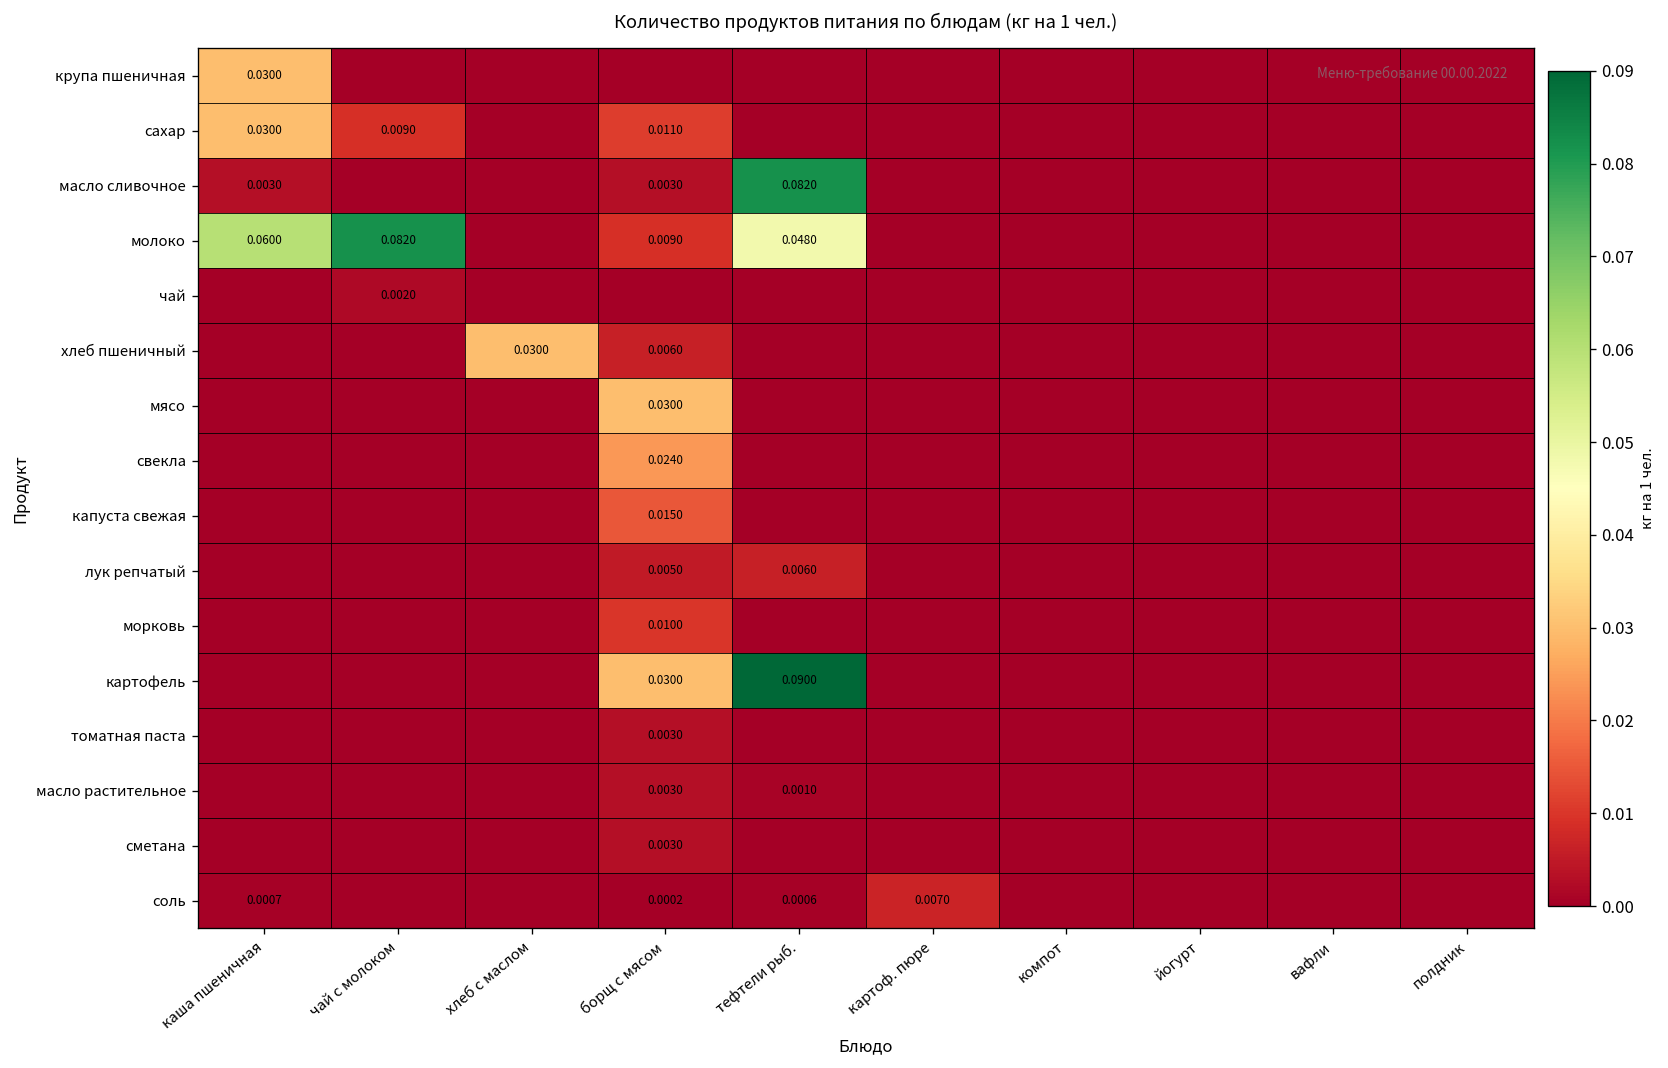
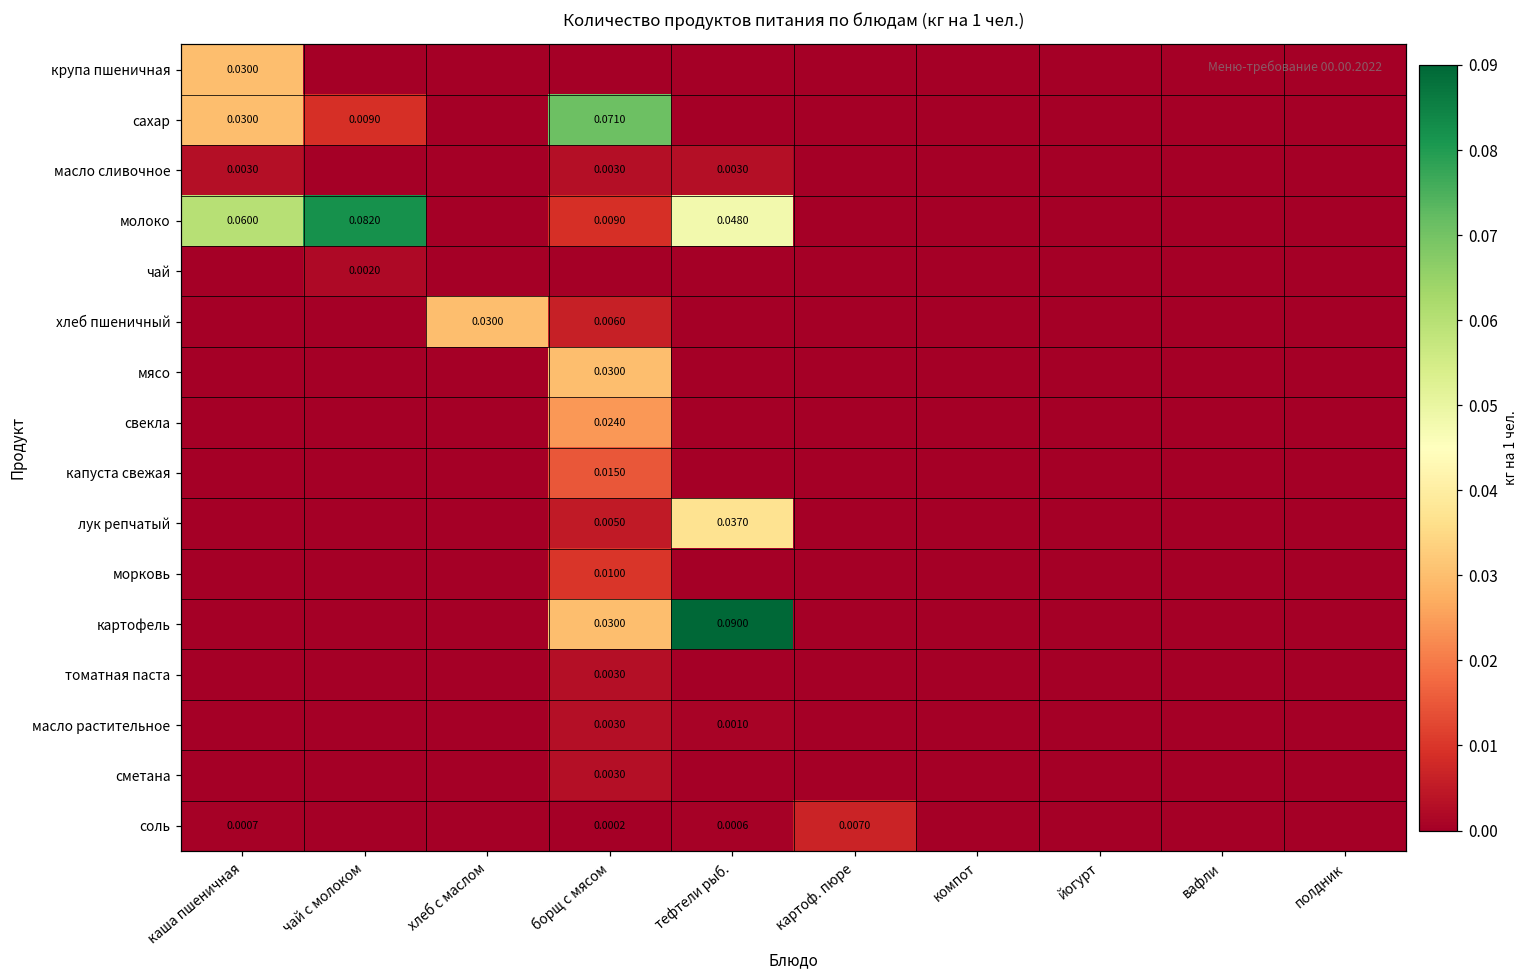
сахар, борщ с мясом: 0.0110 -> 0.0710
масло сливочное, тефтели рыб.: 0.0820 -> 0.0030
лук репчатый, тефтели рыб.: 0.0060 -> 0.0370
